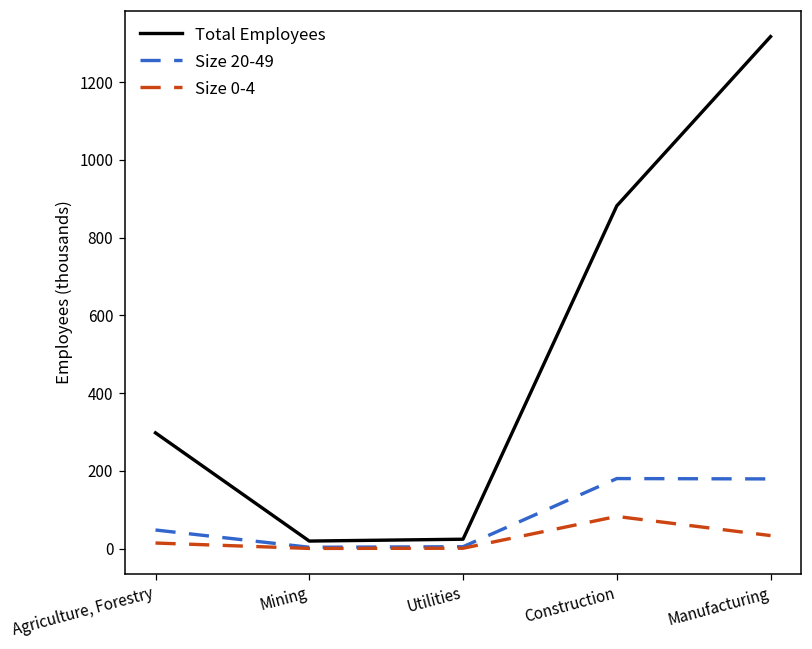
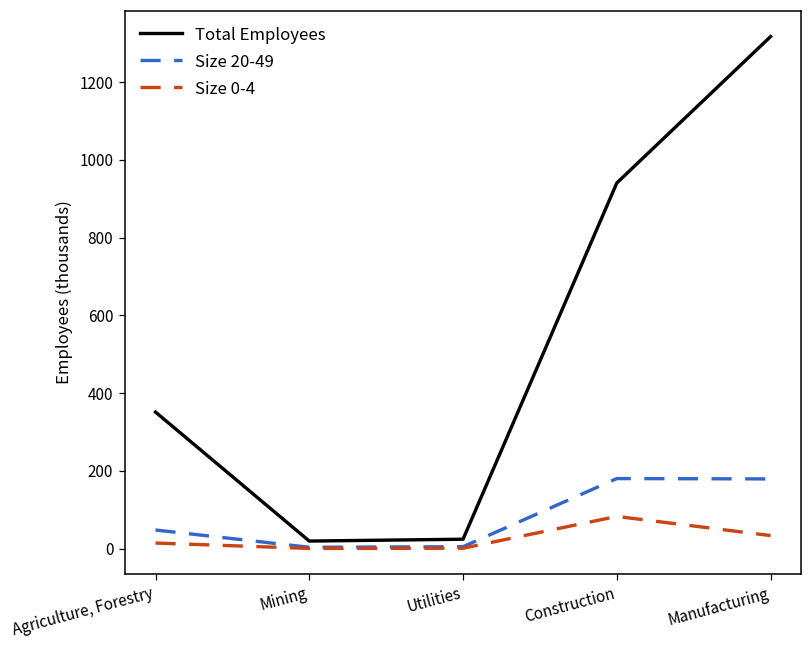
Total Employees, Agriculture, Forestry: 300 -> 350
Total Employees, Construction: 880 -> 940
